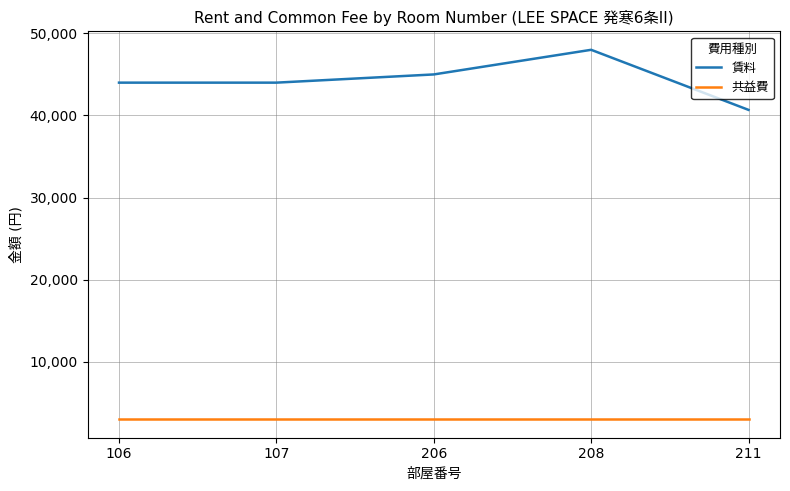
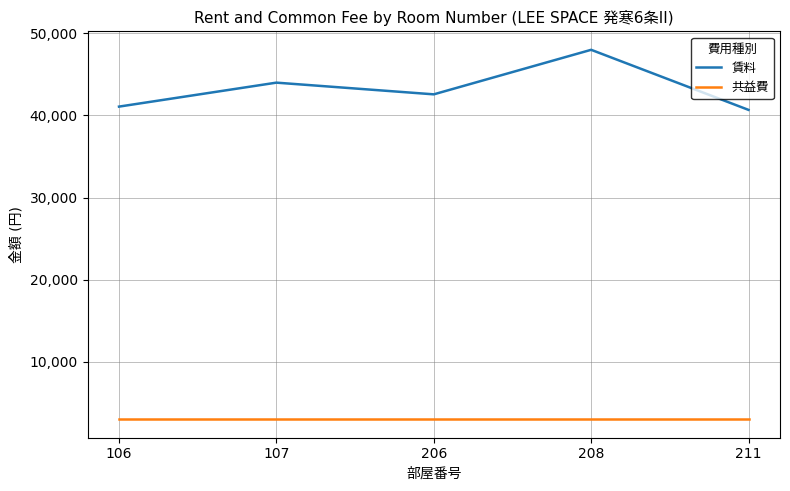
賃料, 106: 44,000 -> 41,000
賃料, 206: 45,000 -> 43,000
